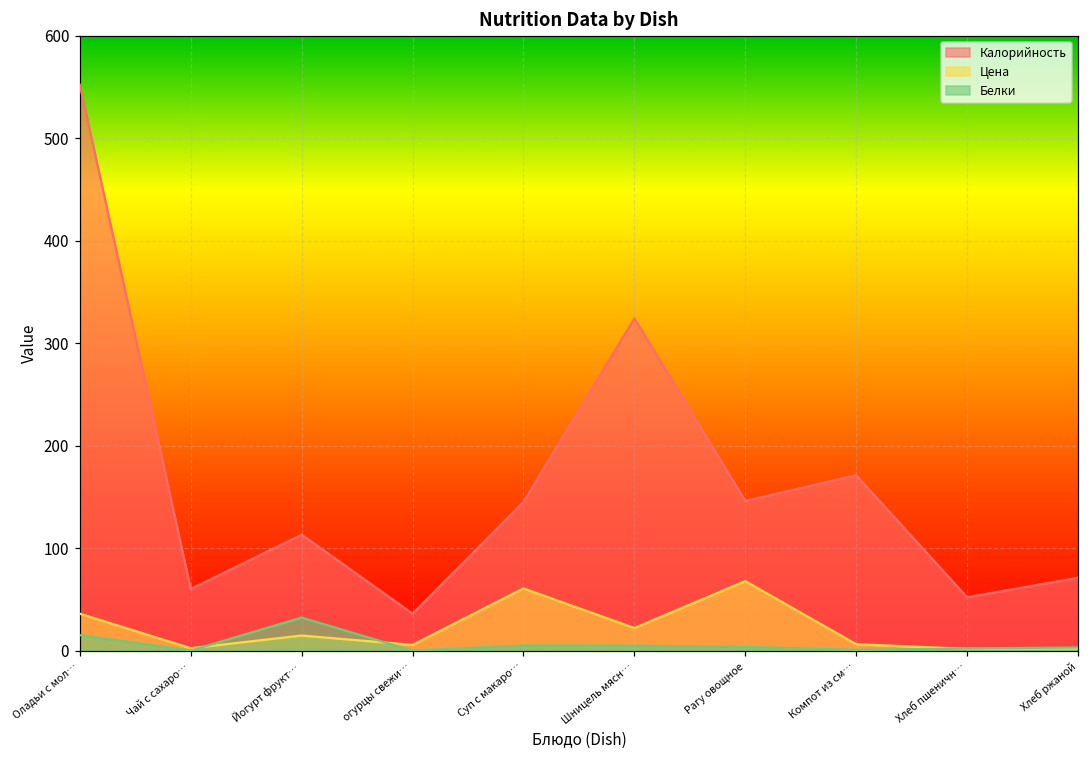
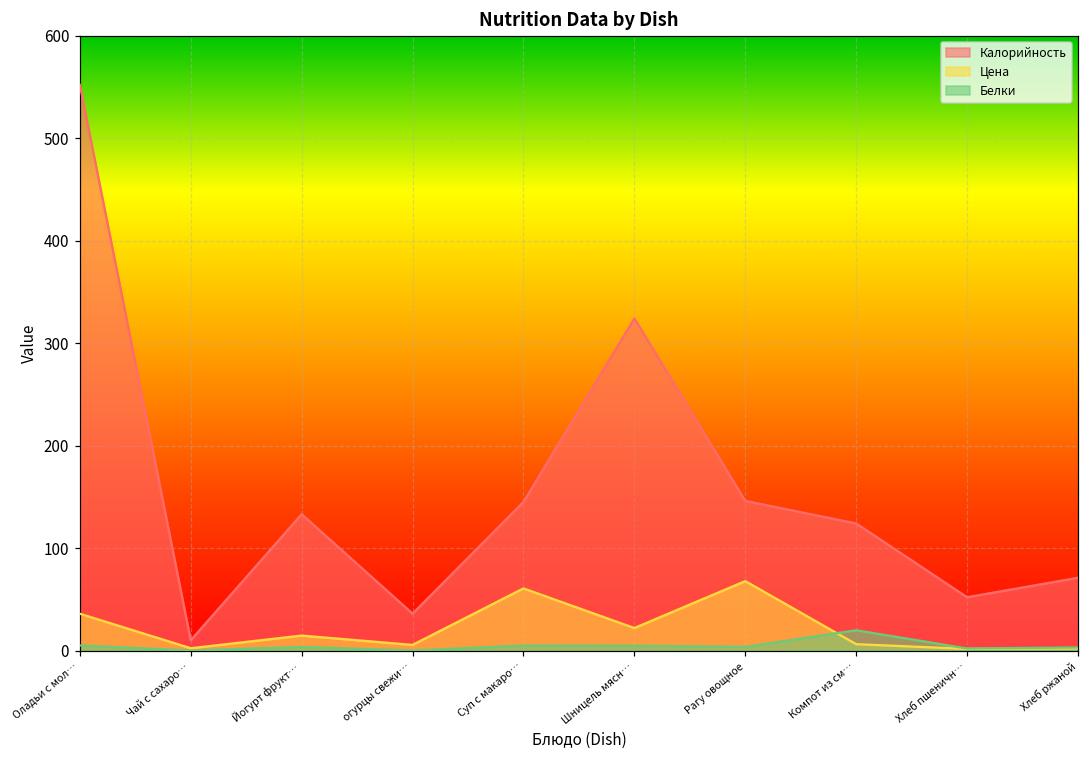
Белки, Оладьи с мол…: 20 -> 10
Калорийность, Чай с сахаро…: 60 -> 10
Калорийность, Йогурт фрукт…: 110 -> 130
Белки, Йогурт фрукт…: 30 -> 0
Калорийность, Компот из см…: 170 -> 120
Белки, Компот из см…: 0 -> 20
